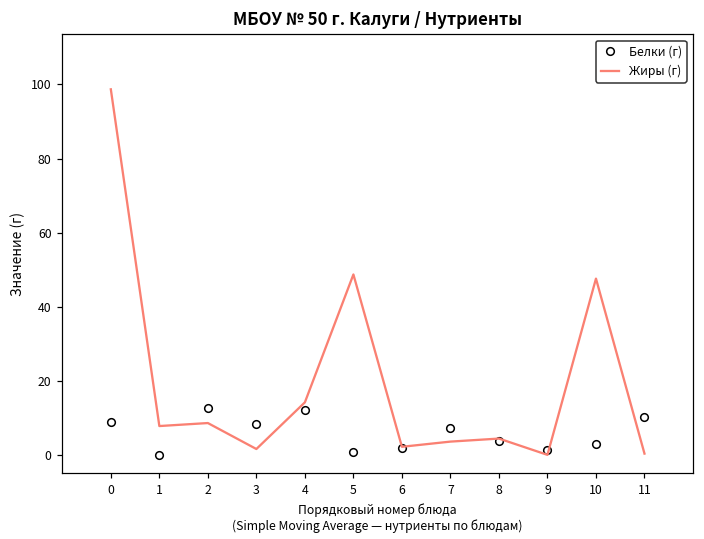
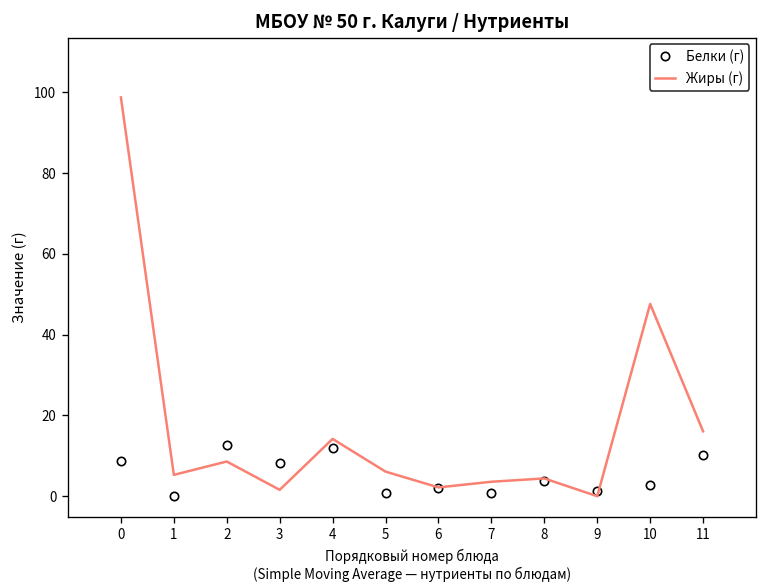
Жиры (г), 1: 8 -> 5
Жиры (г), 5: 49 -> 6
Белки (г), 7: 7 -> 1
Жиры (г), 11: 0 -> 16
